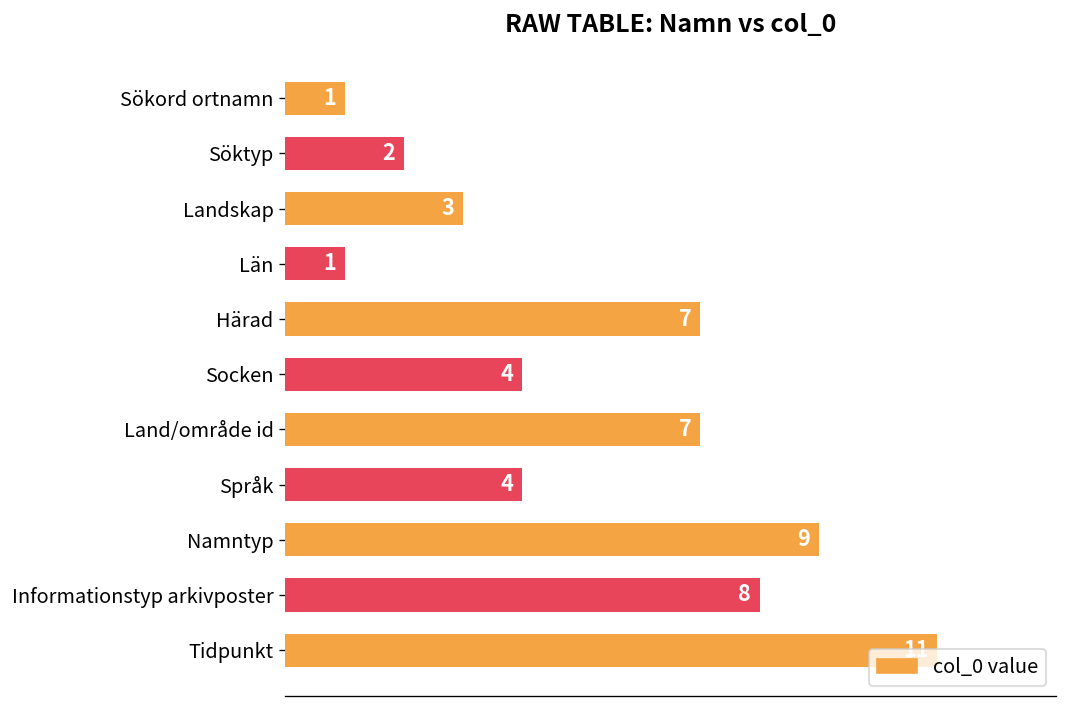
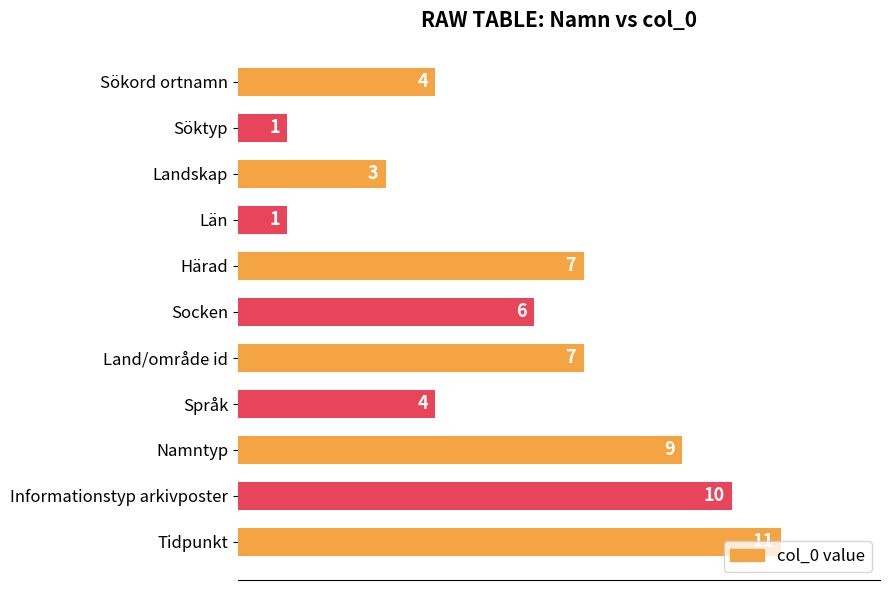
Sökord ortnamn: 1 -> 4
Söktyp: 2 -> 1
Socken: 4 -> 6
Informationstyp arkivposter: 8 -> 10
